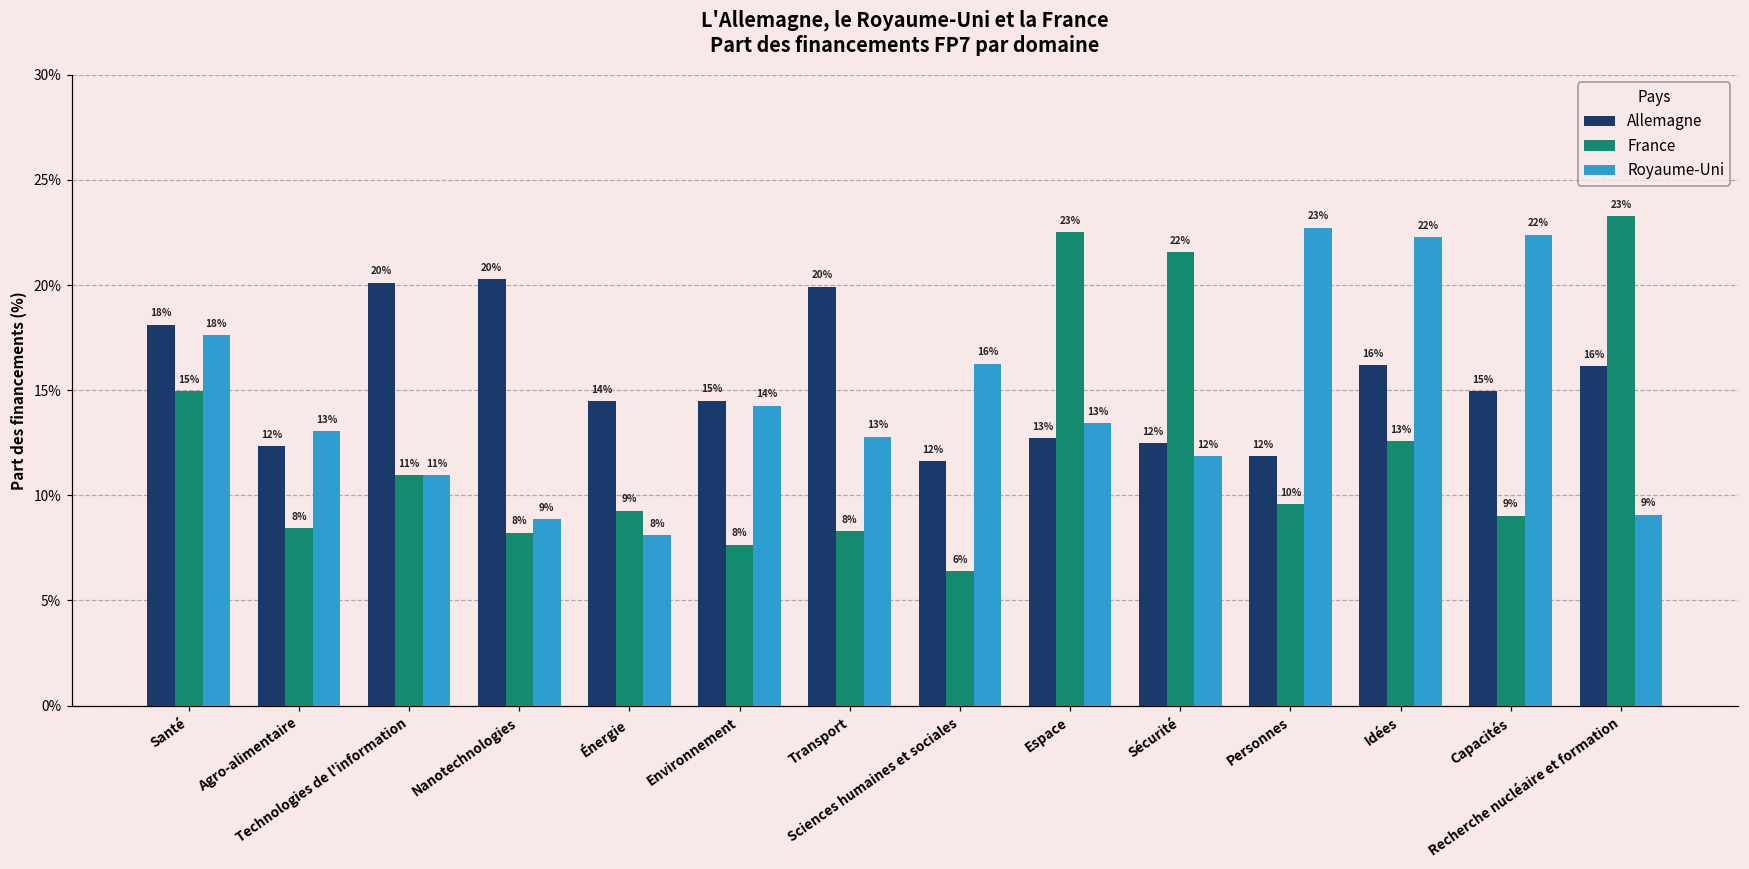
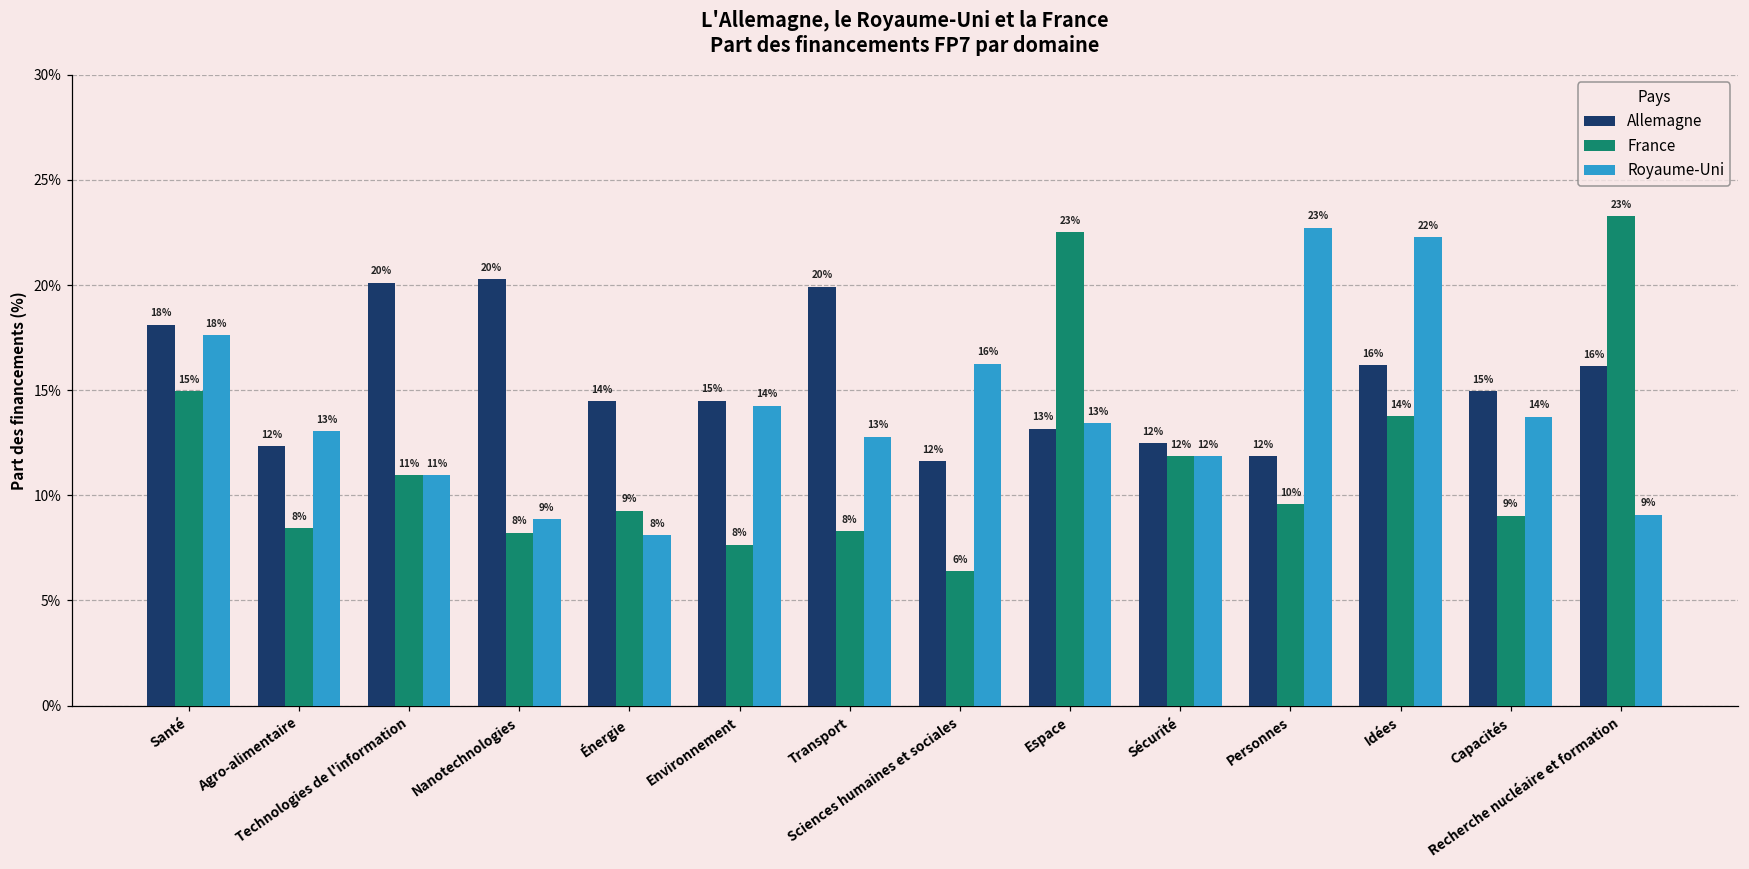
Allemagne, Espace: 12.7% -> 13.2%
France, Sécurité: 22% -> 12%
France, Idées: 13% -> 14%
Royaume-Uni, Capacités: 22% -> 14%
